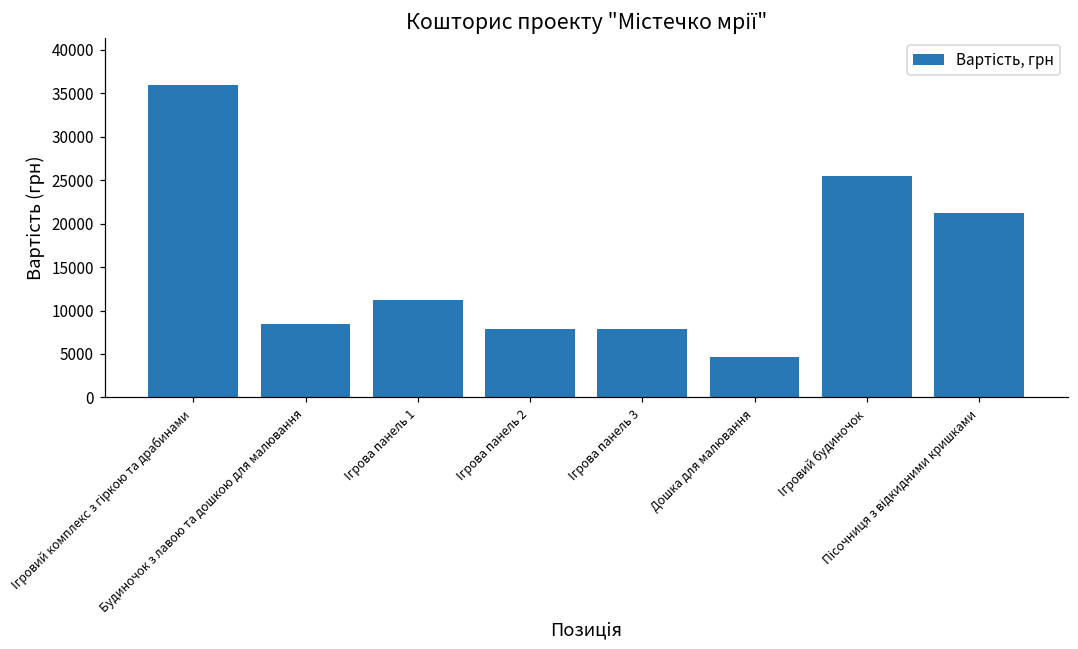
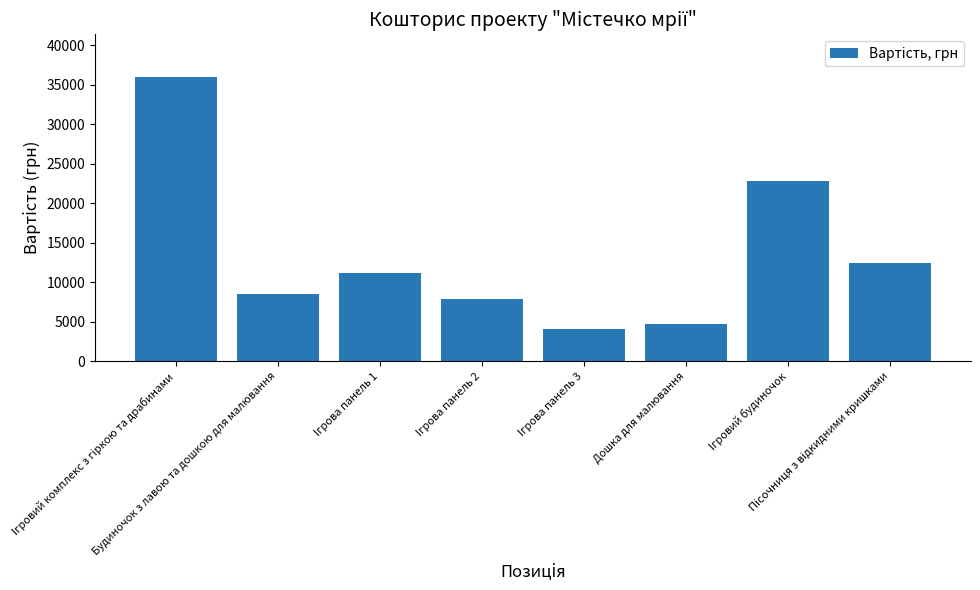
Ігрова панель 3: 8000 -> 4000
Ігровий будиночок: 25000 -> 23000
Пісочниця з відкидними кришками: 21000 -> 12000
